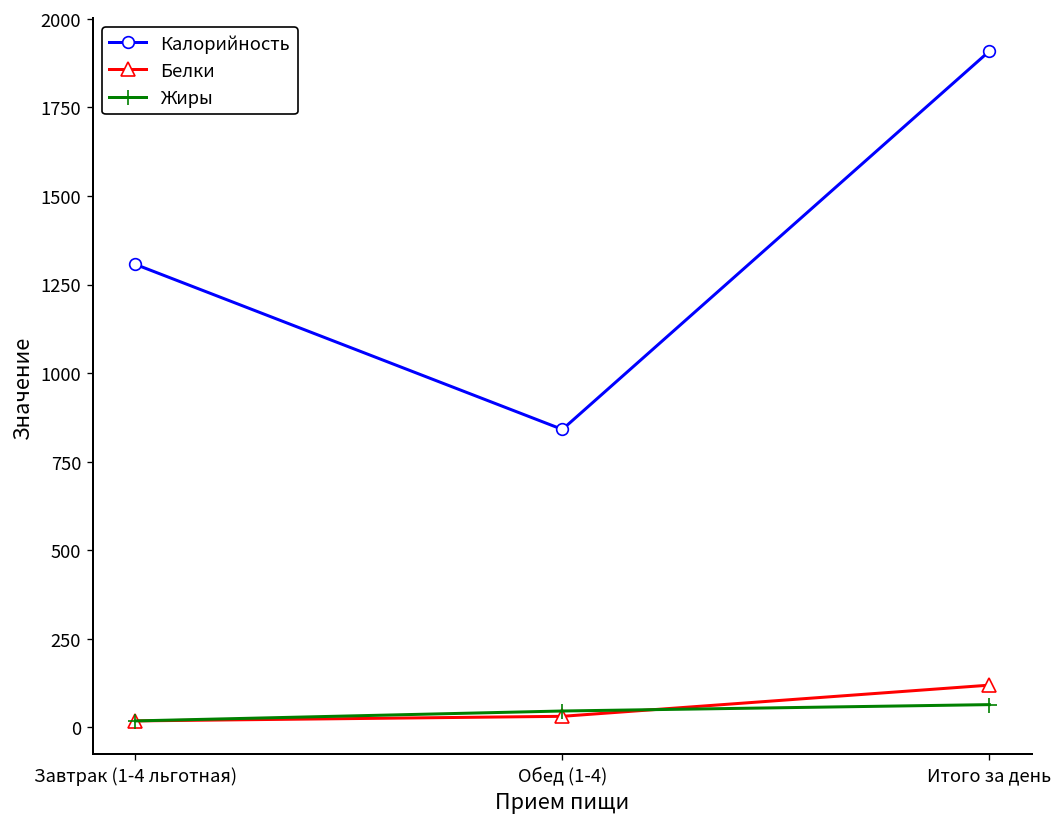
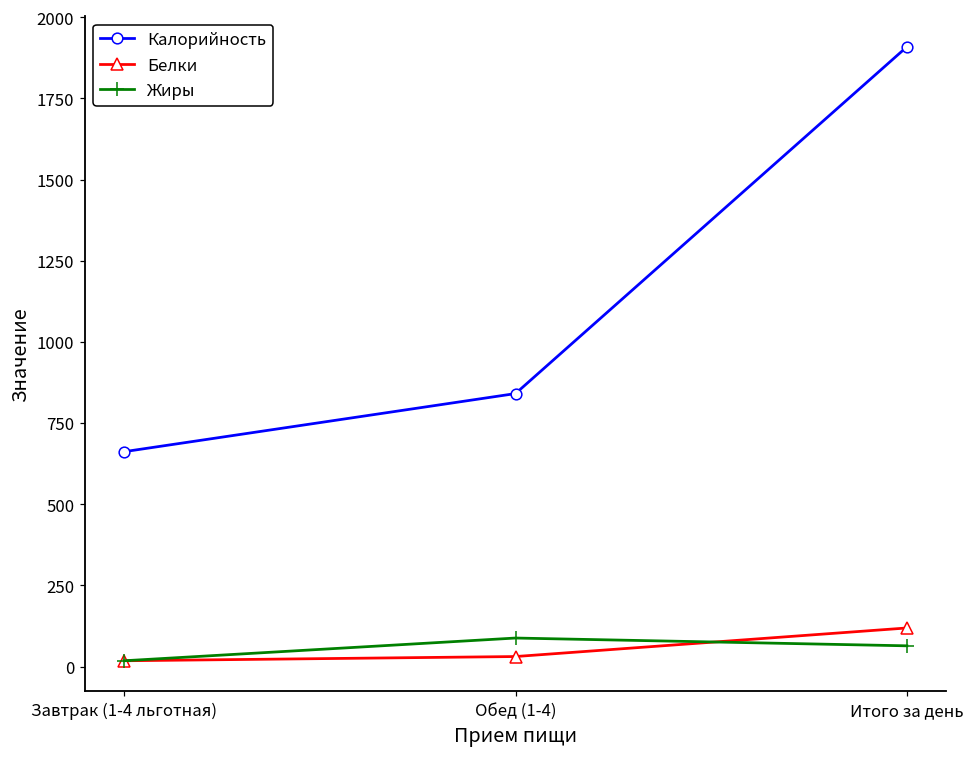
Калорийность, Завтрак (1-4 льготная): 1310 -> 660
Жиры, Обед (1-4): 50 -> 90
